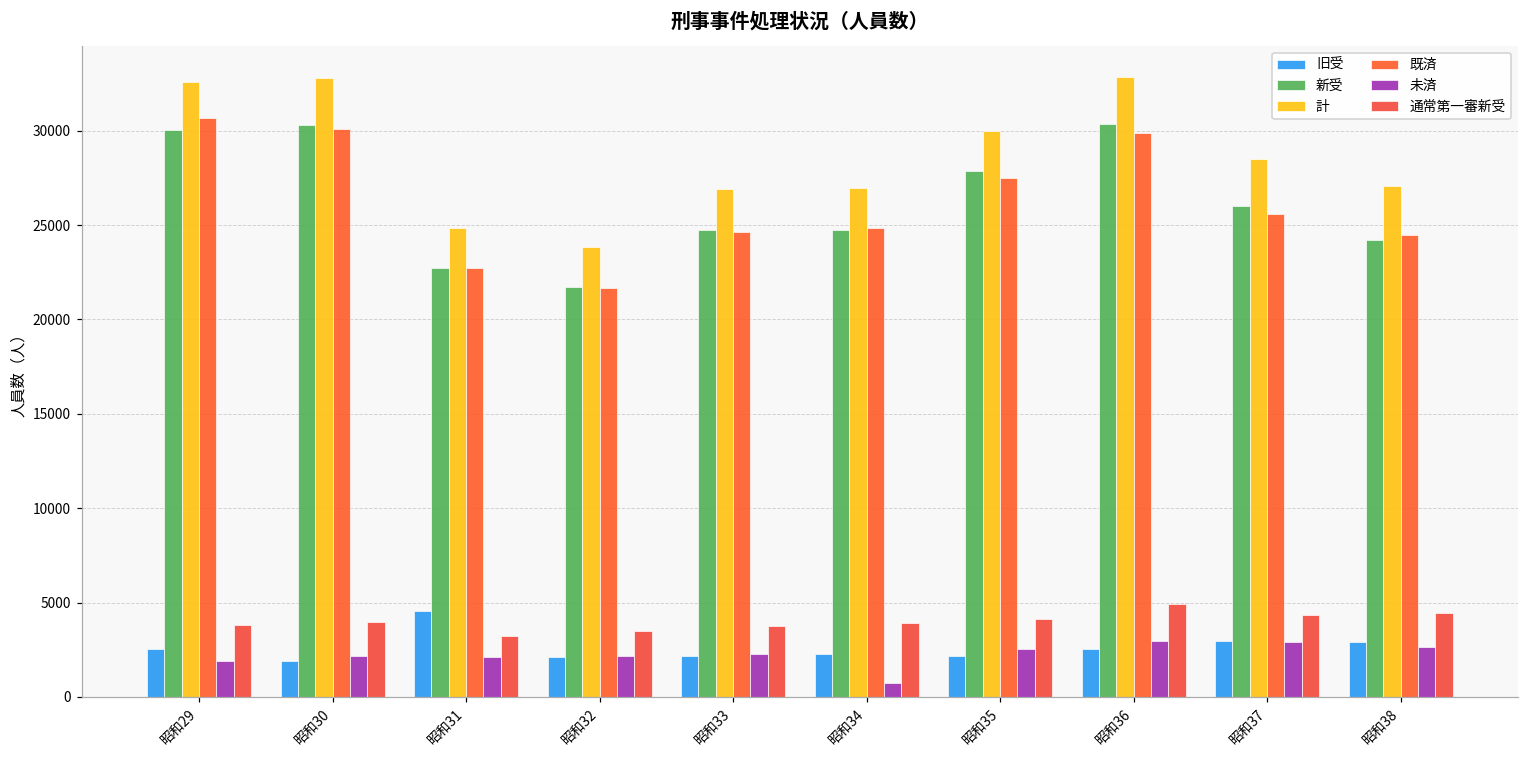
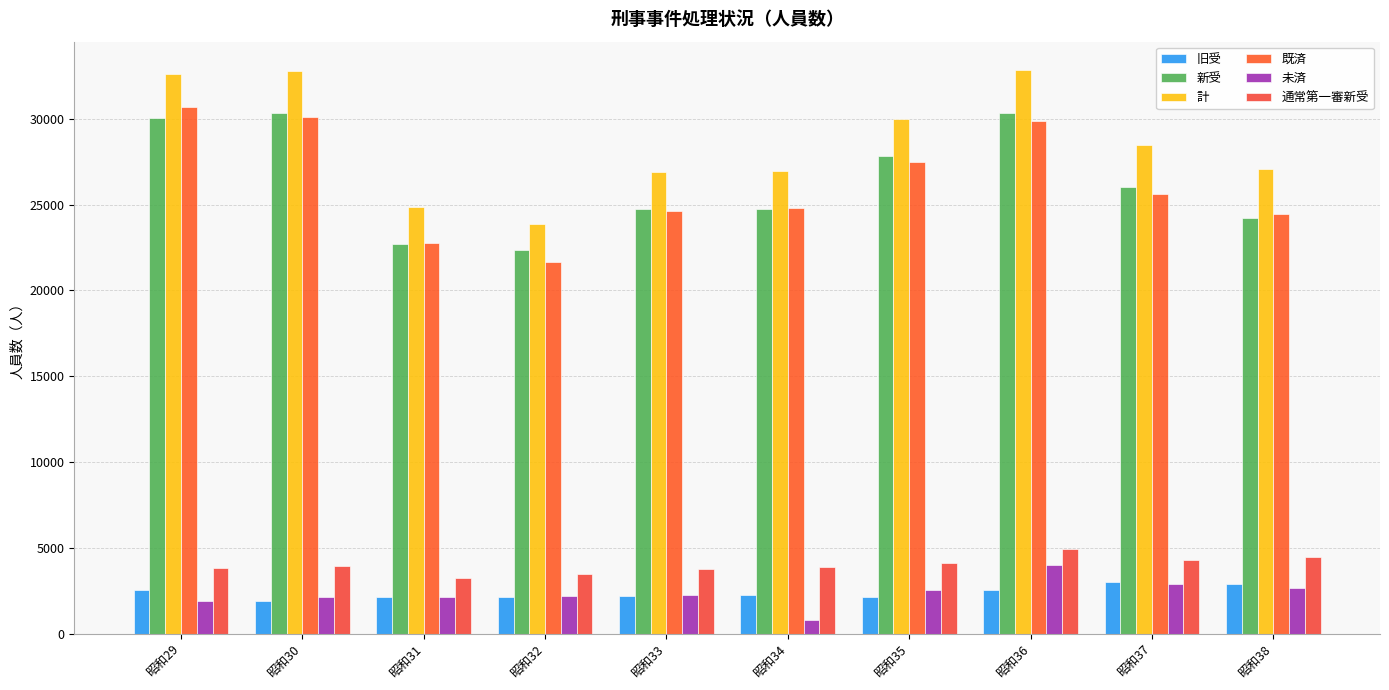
旧受, 昭和31: 4600 -> 2200
新受, 昭和32: 21700 -> 22400
未済, 昭和36: 3000 -> 4000
